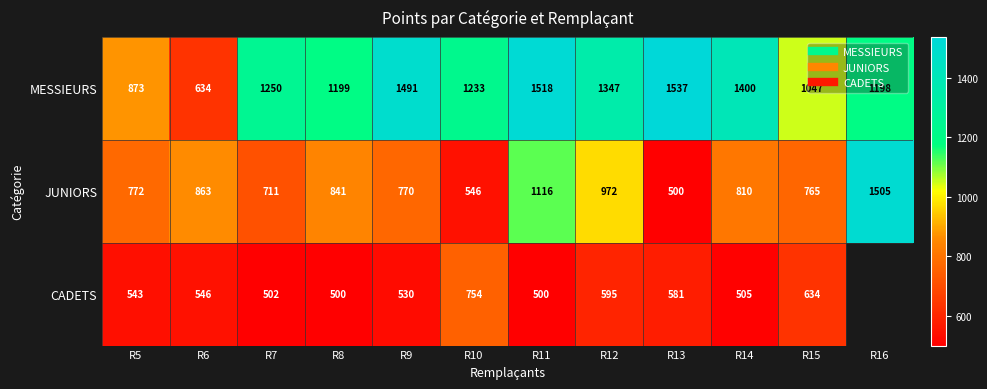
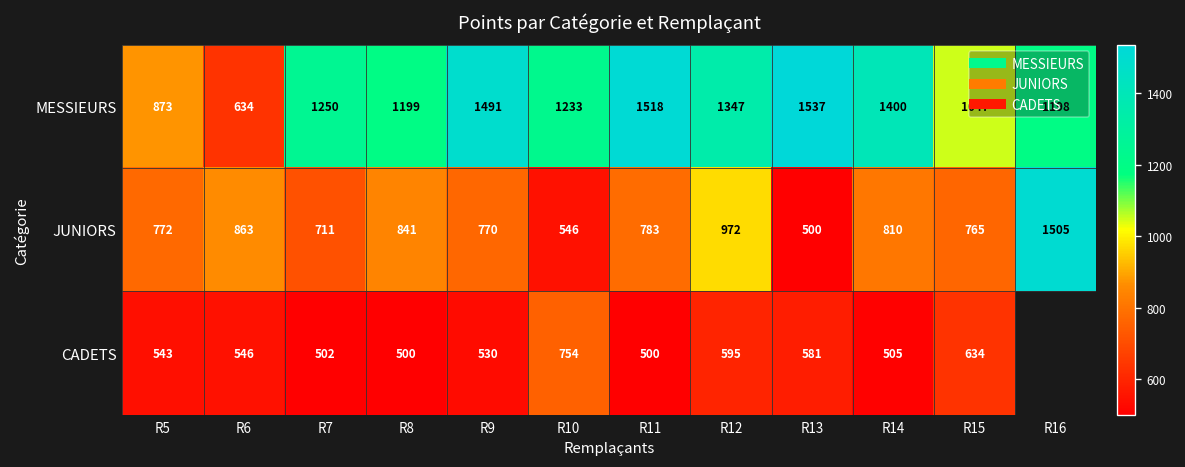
JUNIORS, R11: 1116 -> 783
